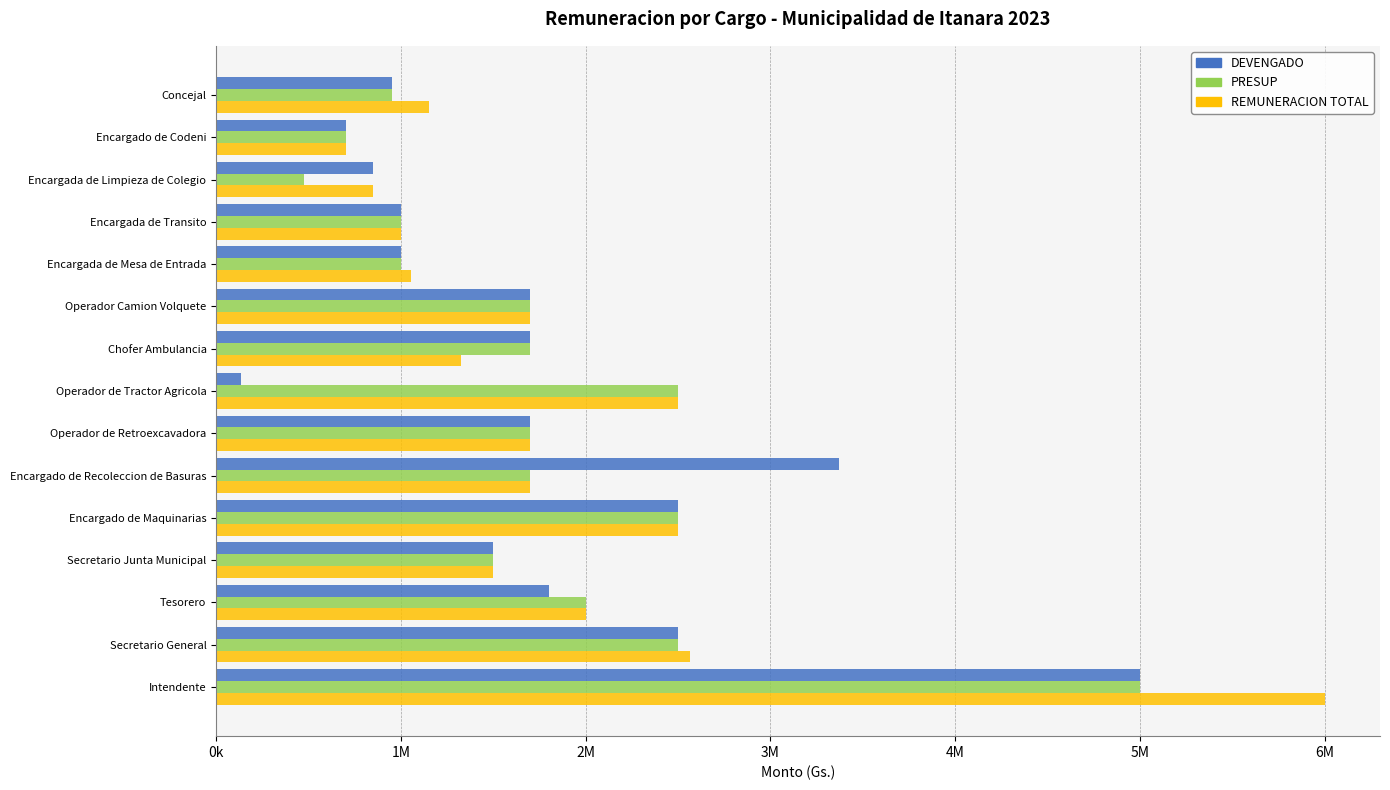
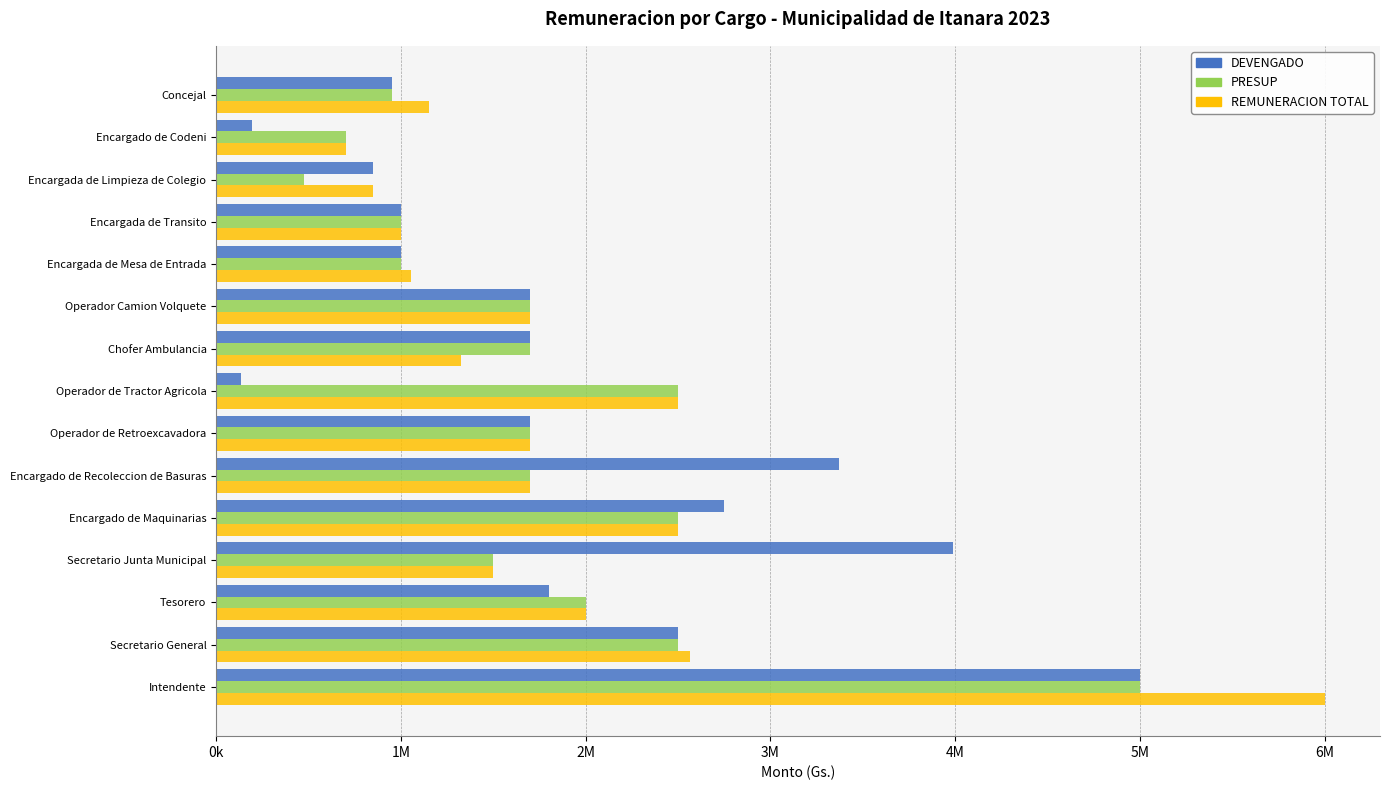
DEVENGADO, Encargado de Codeni: 700000 -> 200000
DEVENGADO, Encargado de Maquinarias: 2500000 -> 2750000
DEVENGADO, Secretario Junta Municipal: 1500000 -> 3990000
